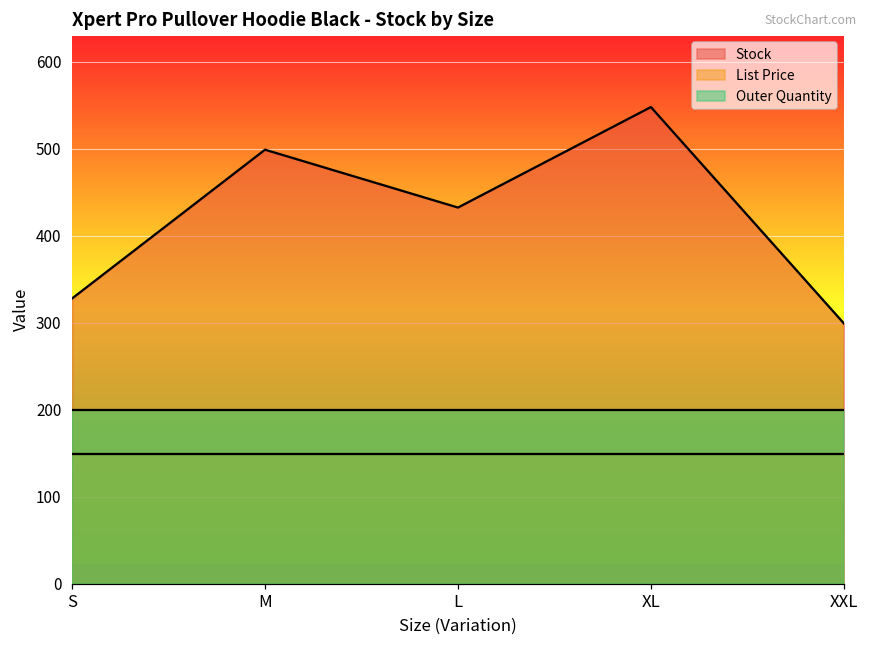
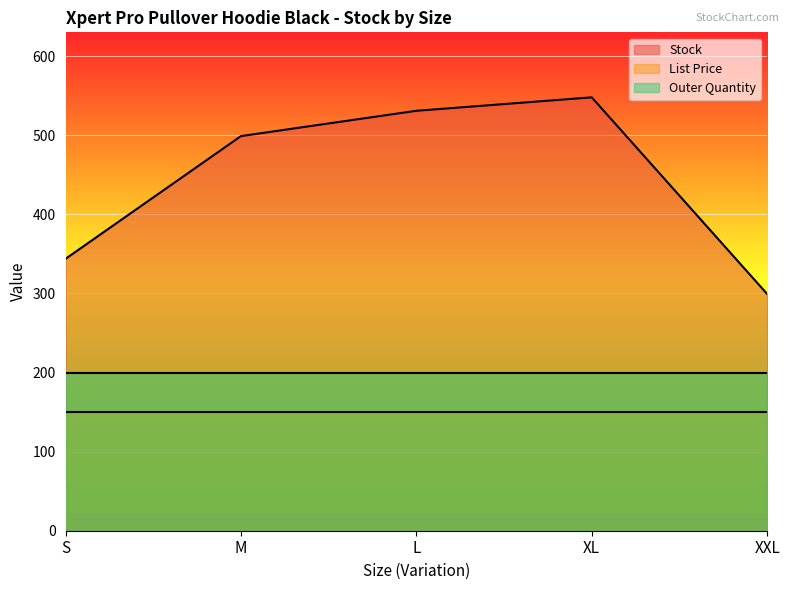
Stock, S: 330 -> 340
Stock, L: 430 -> 530
